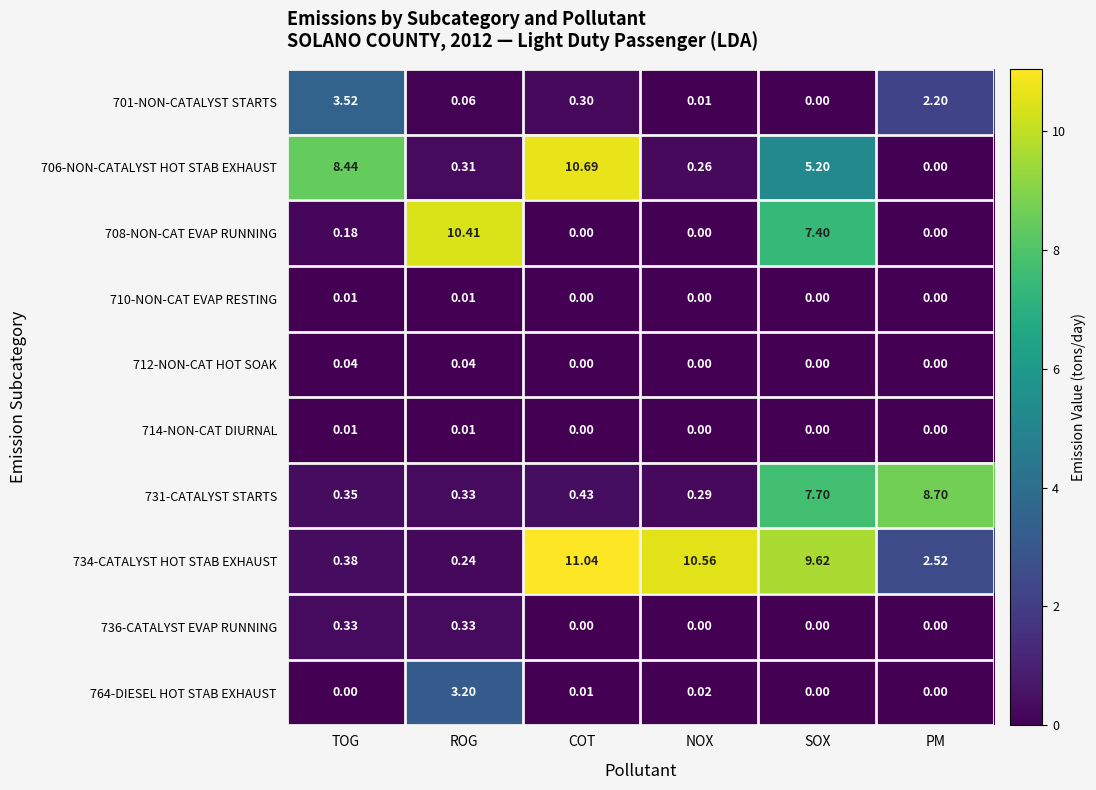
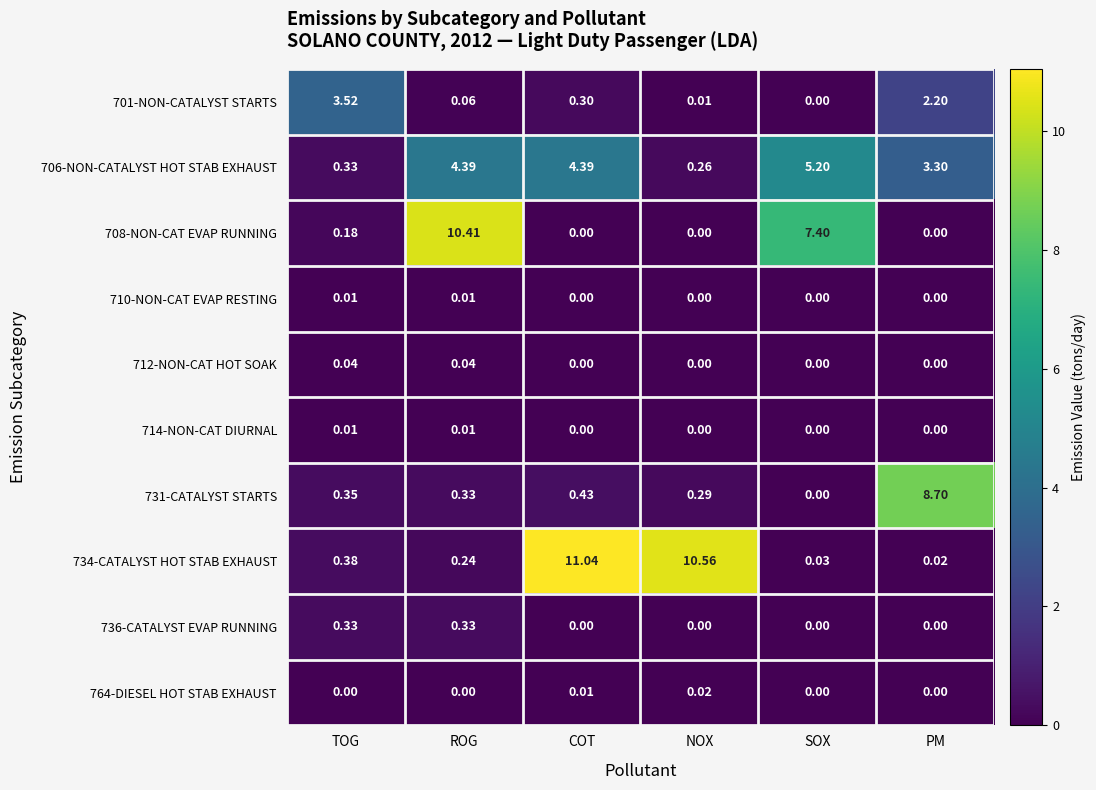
706-NON-CATALYST HOT STAB EXHAUST, TOG: 8.44 -> 0.33
706-NON-CATALYST HOT STAB EXHAUST, ROG: 0.31 -> 4.39
706-NON-CATALYST HOT STAB EXHAUST, COT: 10.69 -> 4.39
706-NON-CATALYST HOT STAB EXHAUST, PM: 0.00 -> 3.30
731-CATALYST STARTS, SOX: 7.70 -> 0.00
734-CATALYST HOT STAB EXHAUST, SOX: 9.62 -> 0.03
734-CATALYST HOT STAB EXHAUST, PM: 2.52 -> 0.02
764-DIESEL HOT STAB EXHAUST, ROG: 3.20 -> 0.00
